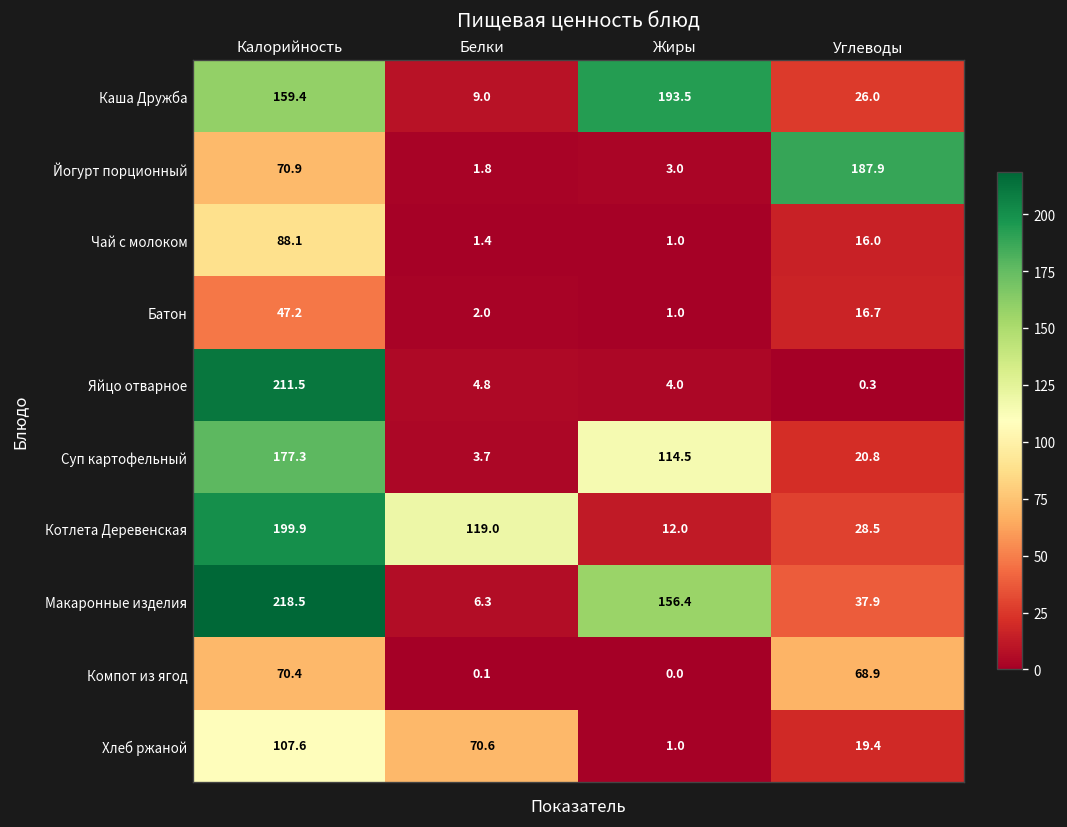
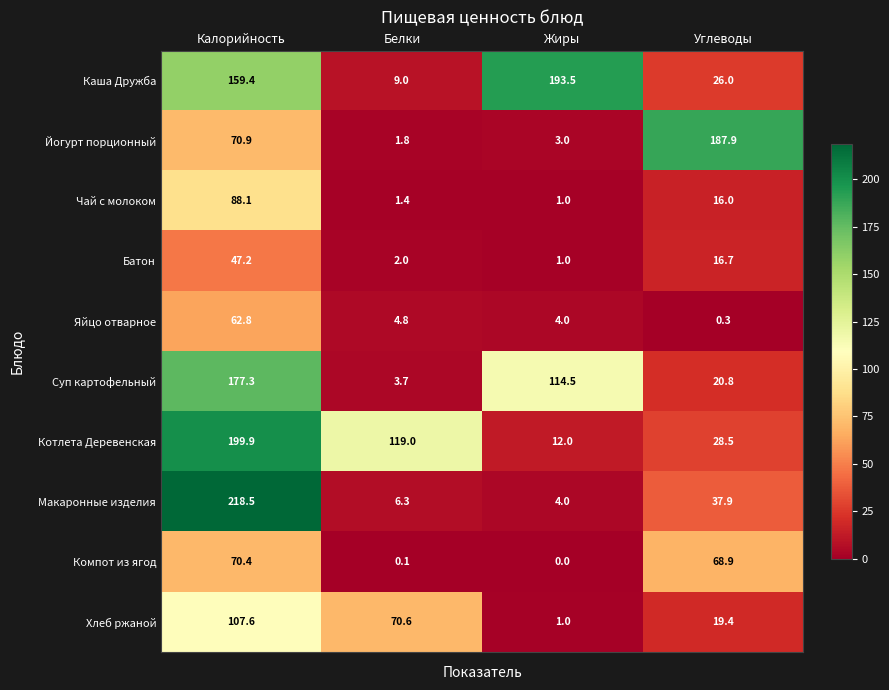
Яйцо отварное, Калорийность: 211.5 -> 62.8
Макаронные изделия, Жиры: 156.4 -> 4.0
